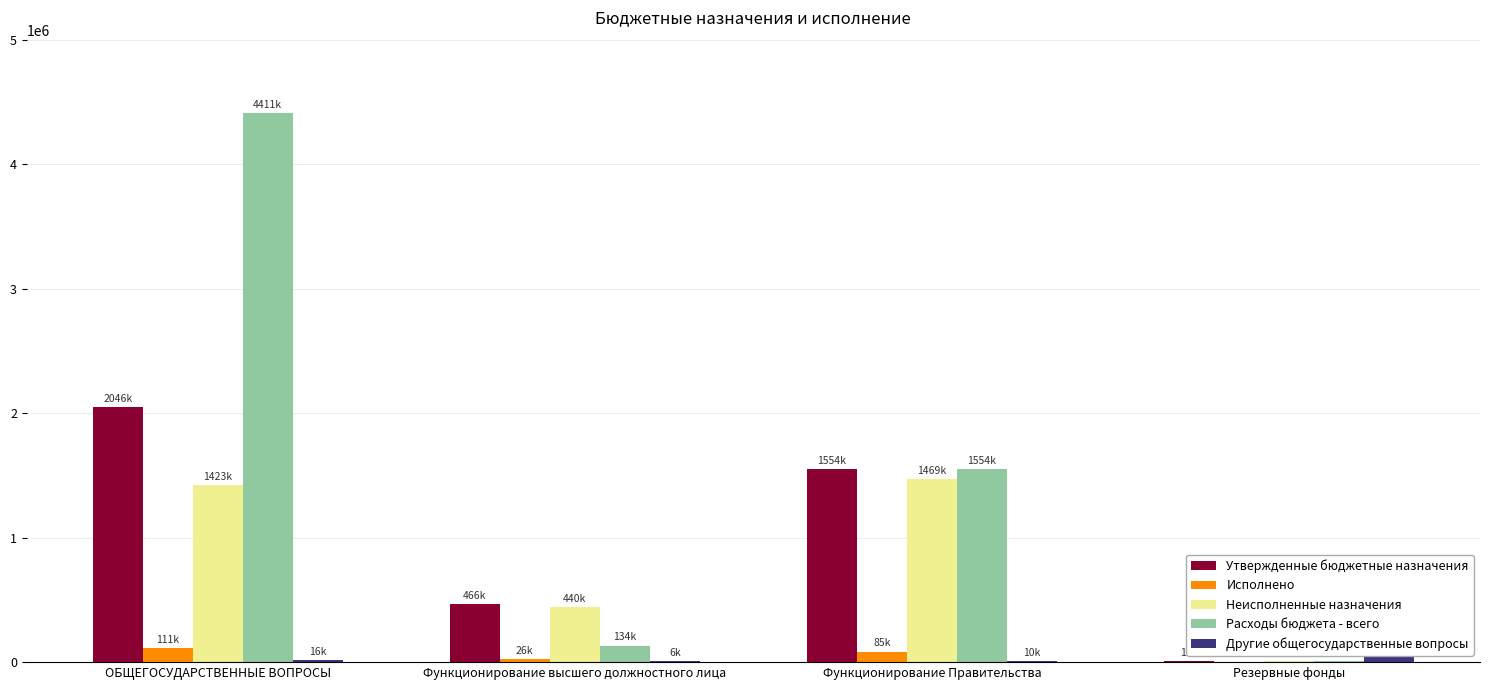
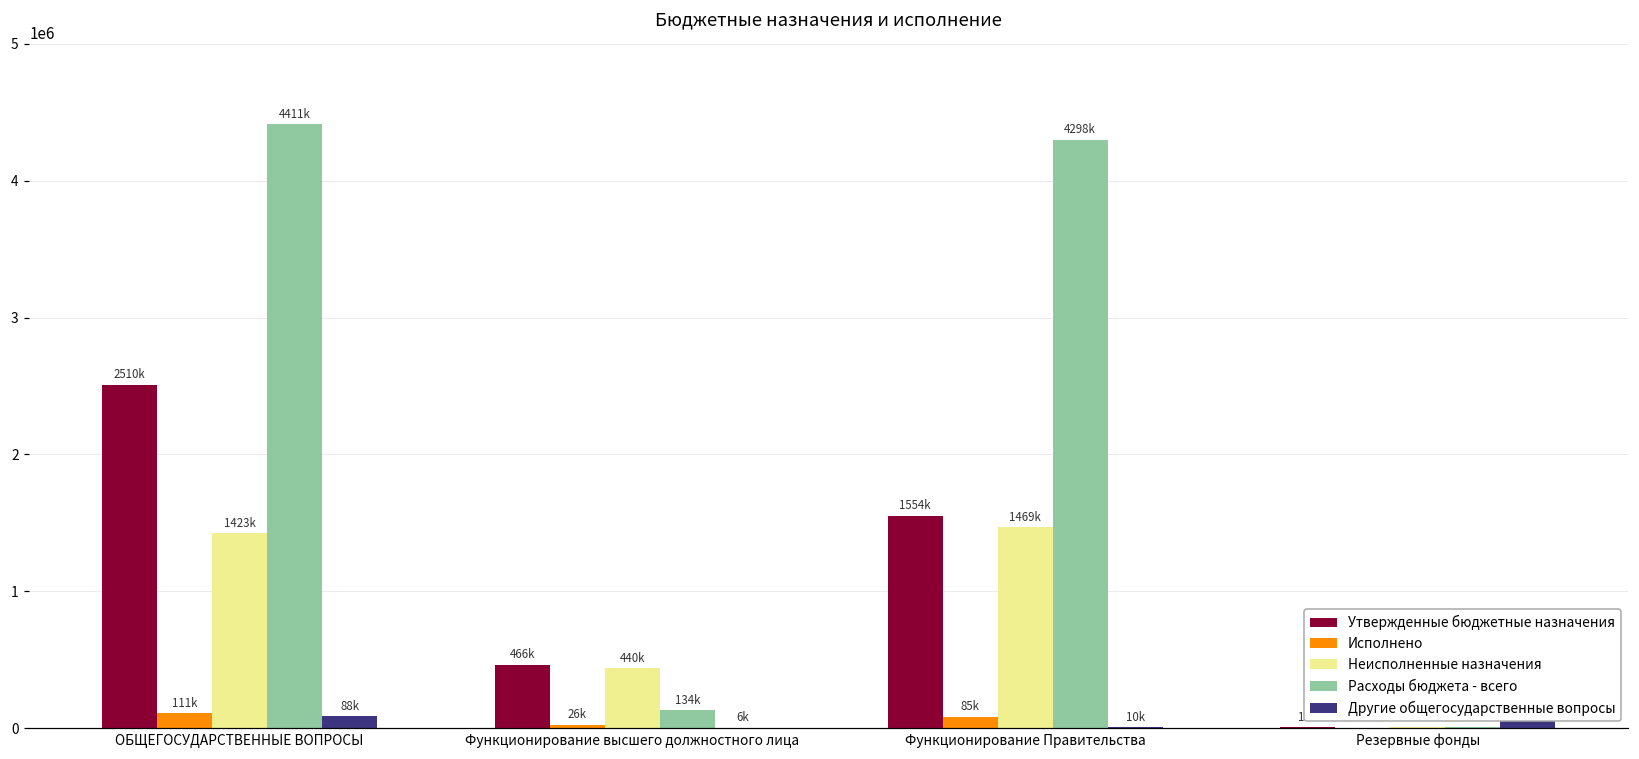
Утвержденные бюджетные назначения, ОБЩЕГОСУДАРСТВЕННЫЕ ВОПРОСЫ: 2046k -> 2510k
Другие общегосударственные вопросы, ОБЩЕГОСУДАРСТВЕННЫЕ ВОПРОСЫ: 16k -> 88k
Расходы бюджета - всего, Функционирование Правительства: 1554k -> 4298k
